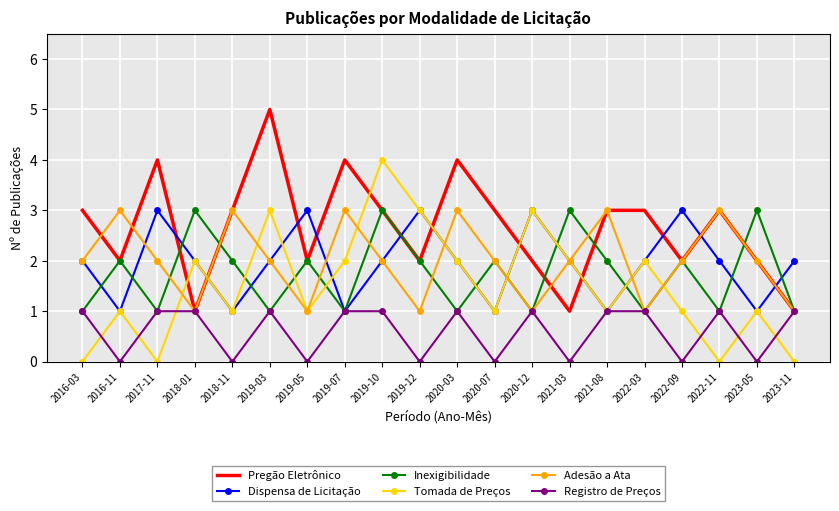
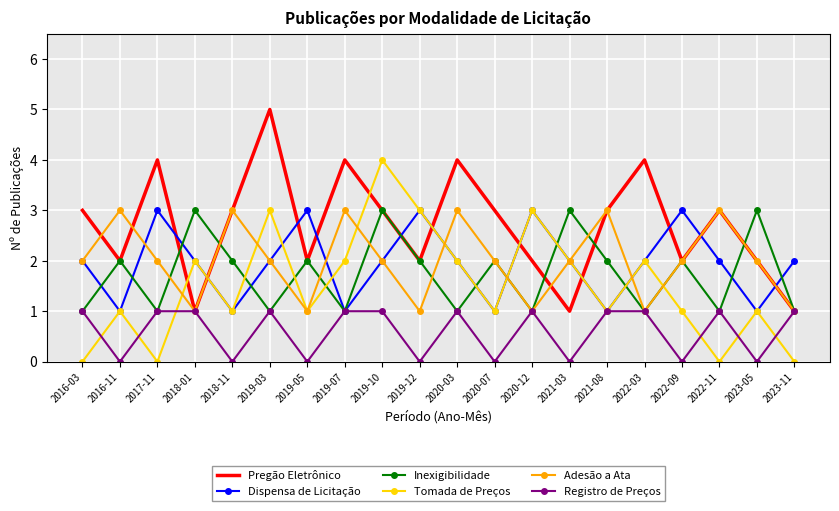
Pregão Eletrônico, 2022-03: 3 -> 4
